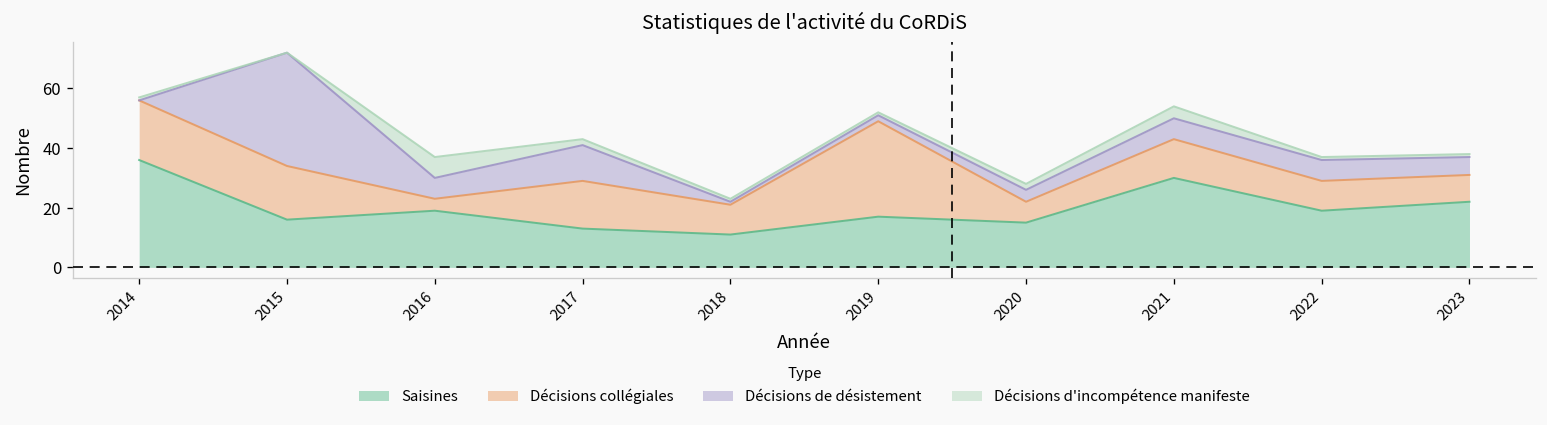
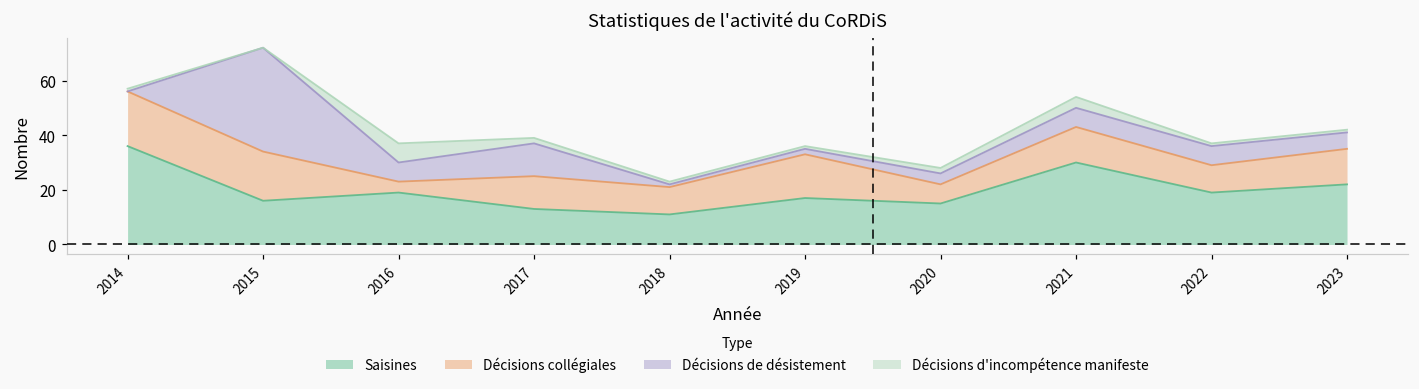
Décisions collégiales, 2017: 16 -> 12
Décisions collégiales, 2019: 32 -> 16
Décisions collégiales, 2023: 9 -> 13
